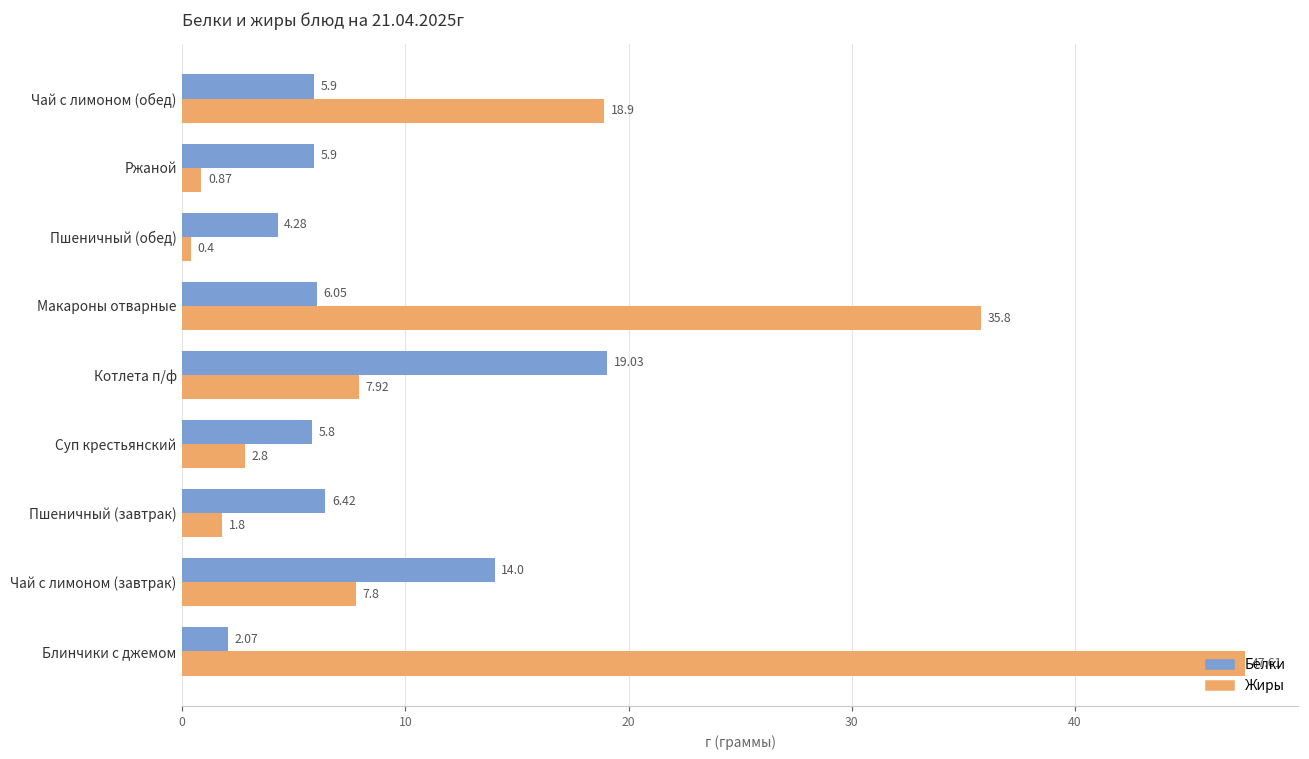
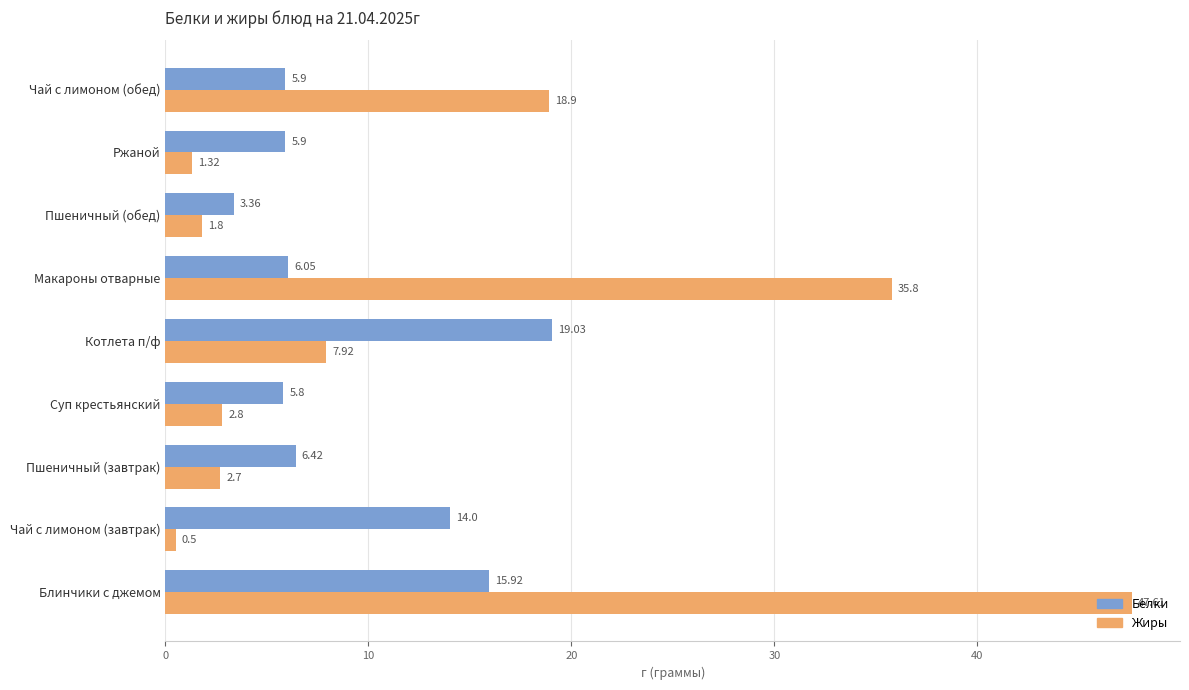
Жиры, Ржаной: 0.87 -> 1.32
Белки, Пшеничный (обед): 4.28 -> 3.36
Жиры, Пшеничный (обед): 0.4 -> 1.8
Жиры, Пшеничный (завтрак): 1.8 -> 2.7
Жиры, Чай с лимоном (завтрак): 7.8 -> 0.5
Белки, Блинчики с джемом: 2.07 -> 15.92
